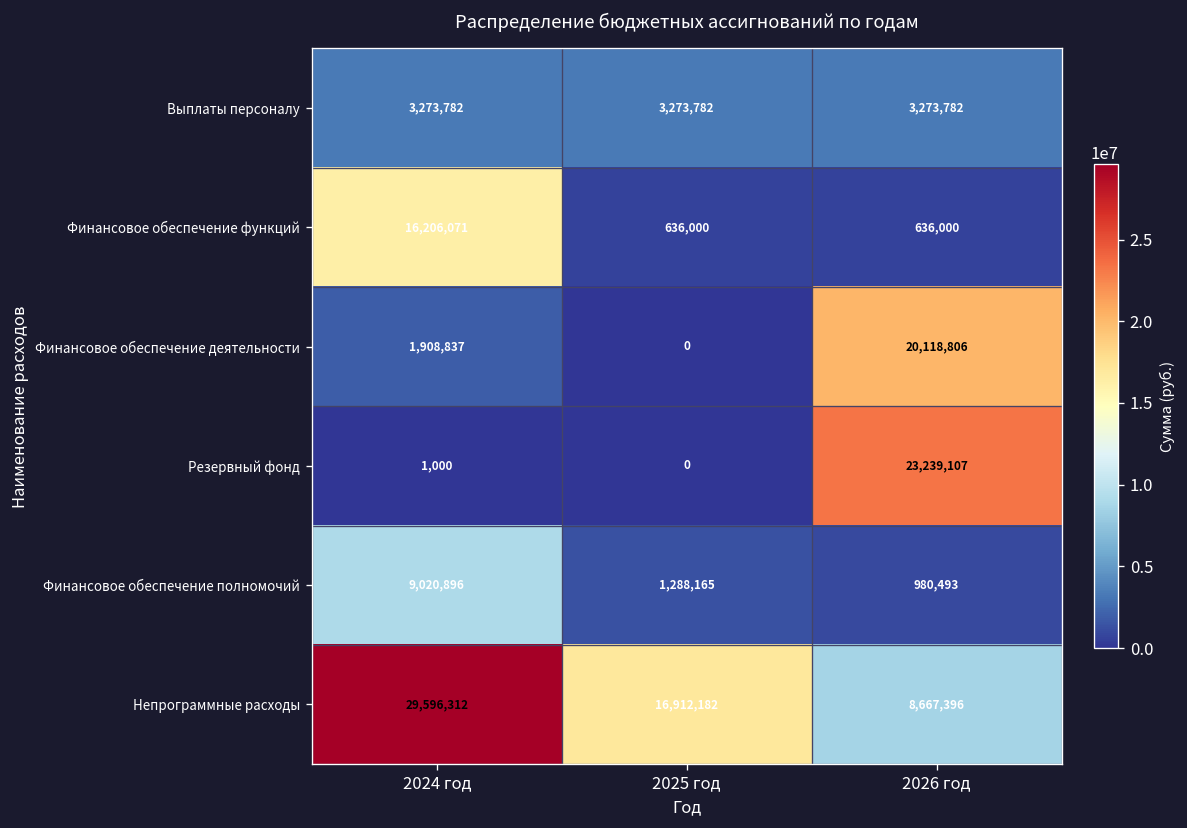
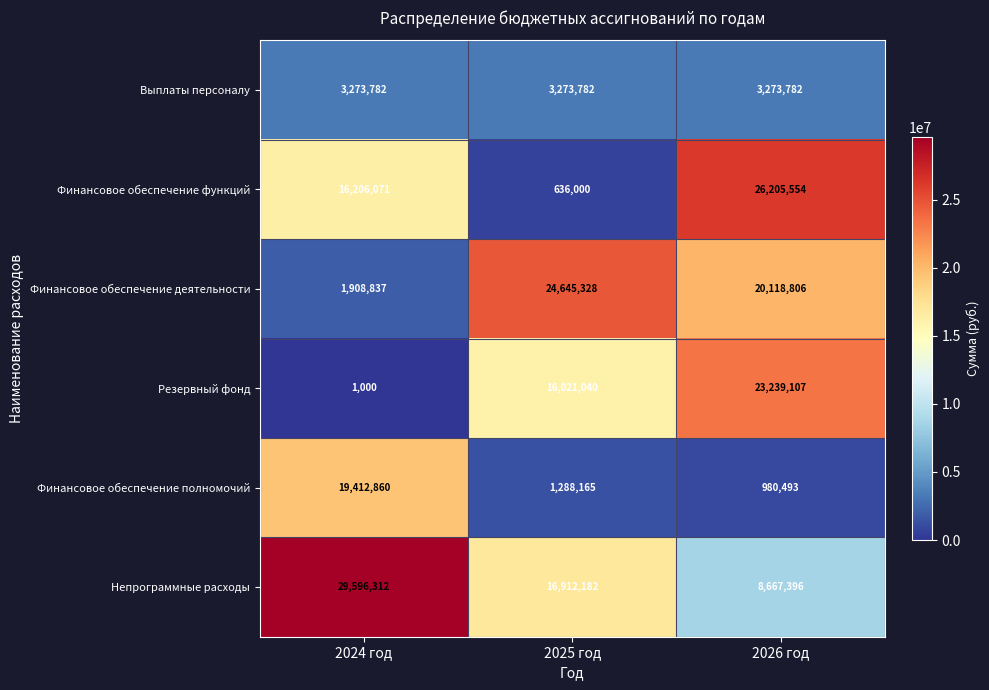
Финансовое обеспечение функций, 2026 год: 636,000 -> 26,205,554
Финансовое обеспечение деятельности, 2025 год: 0 -> 24,645,328
Резервный фонд, 2025 год: 0 -> 16,021,040
Финансовое обеспечение полномочий, 2024 год: 9,020,896 -> 19,412,860
